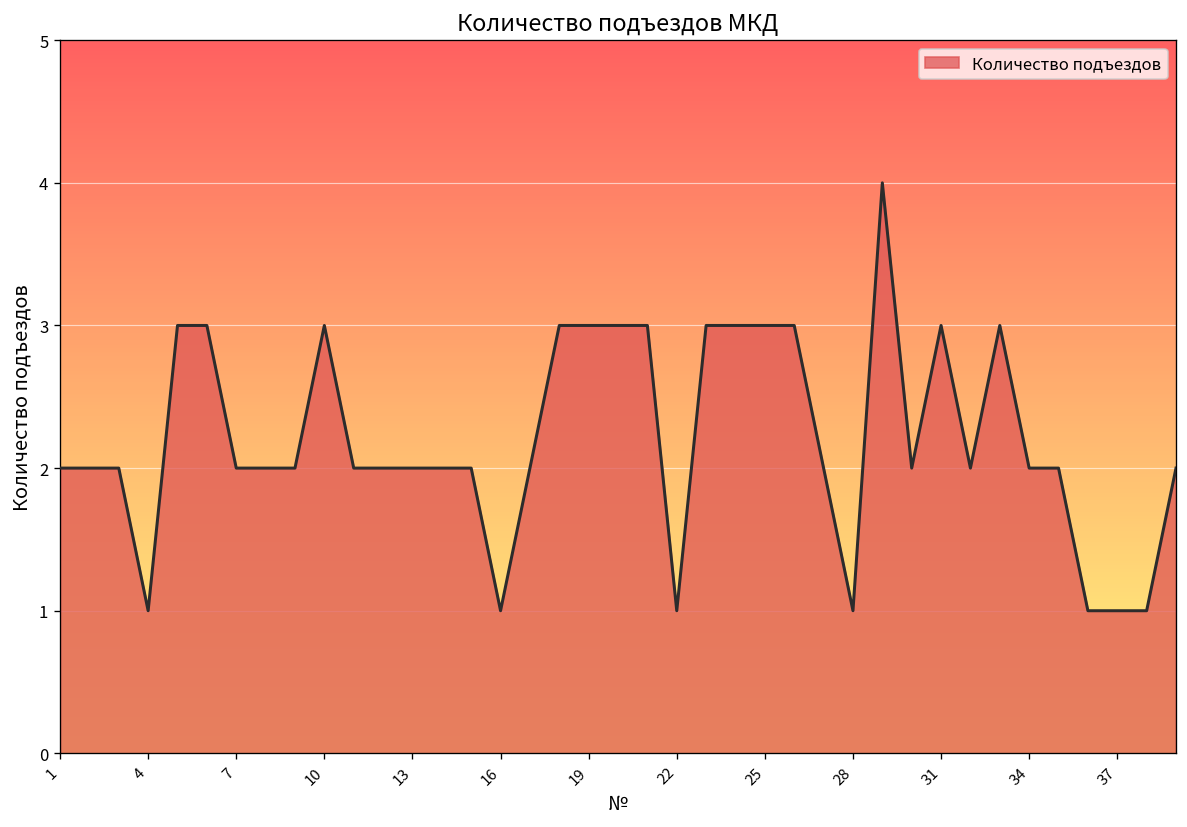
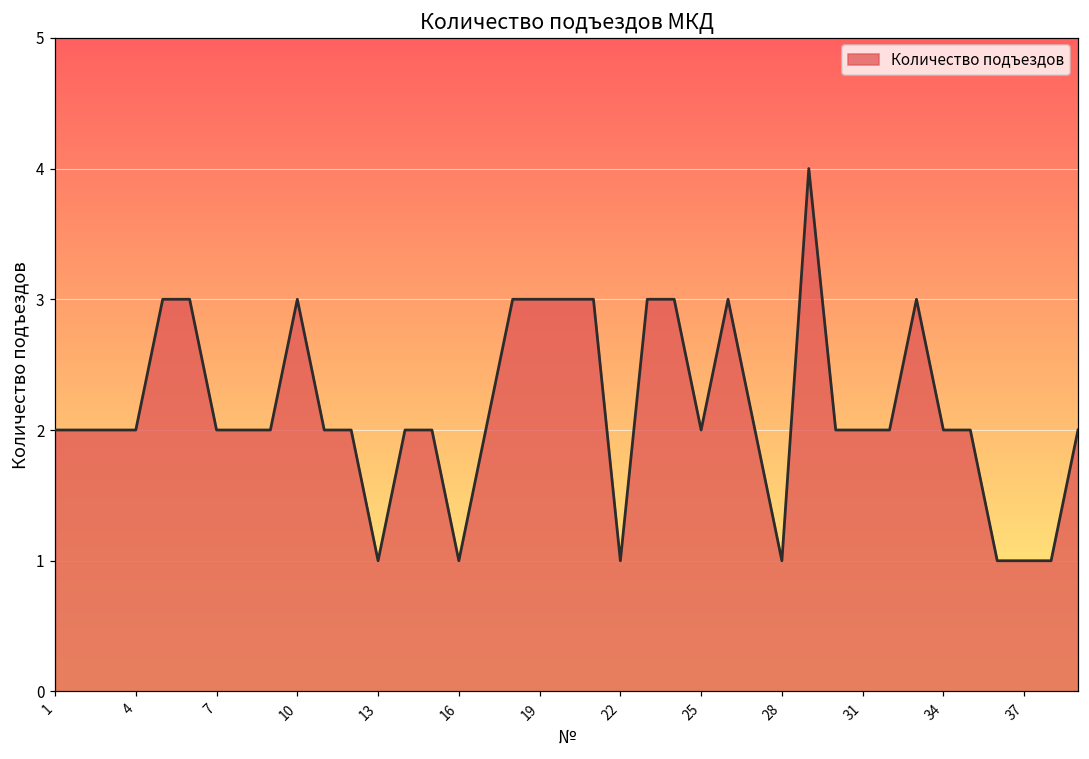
4: 1 -> 2
13: 2 -> 1
25: 3 -> 2
31: 3 -> 2
